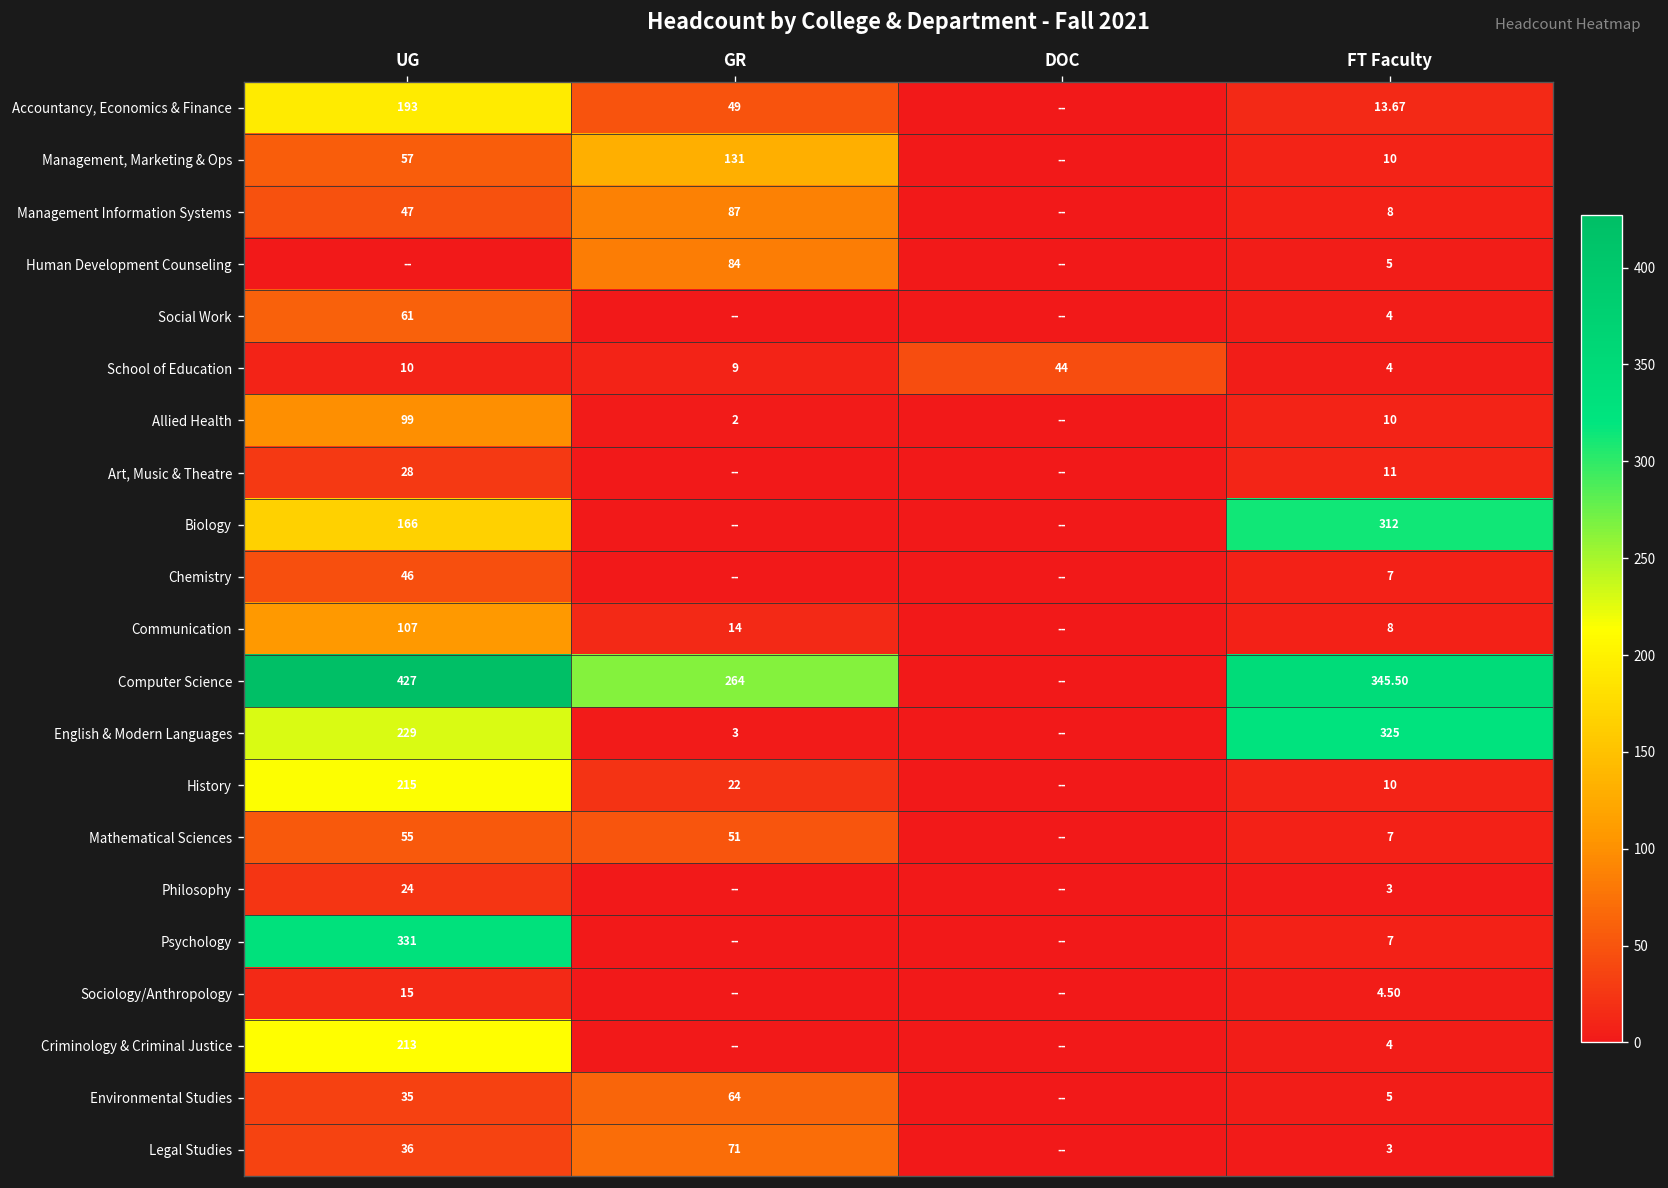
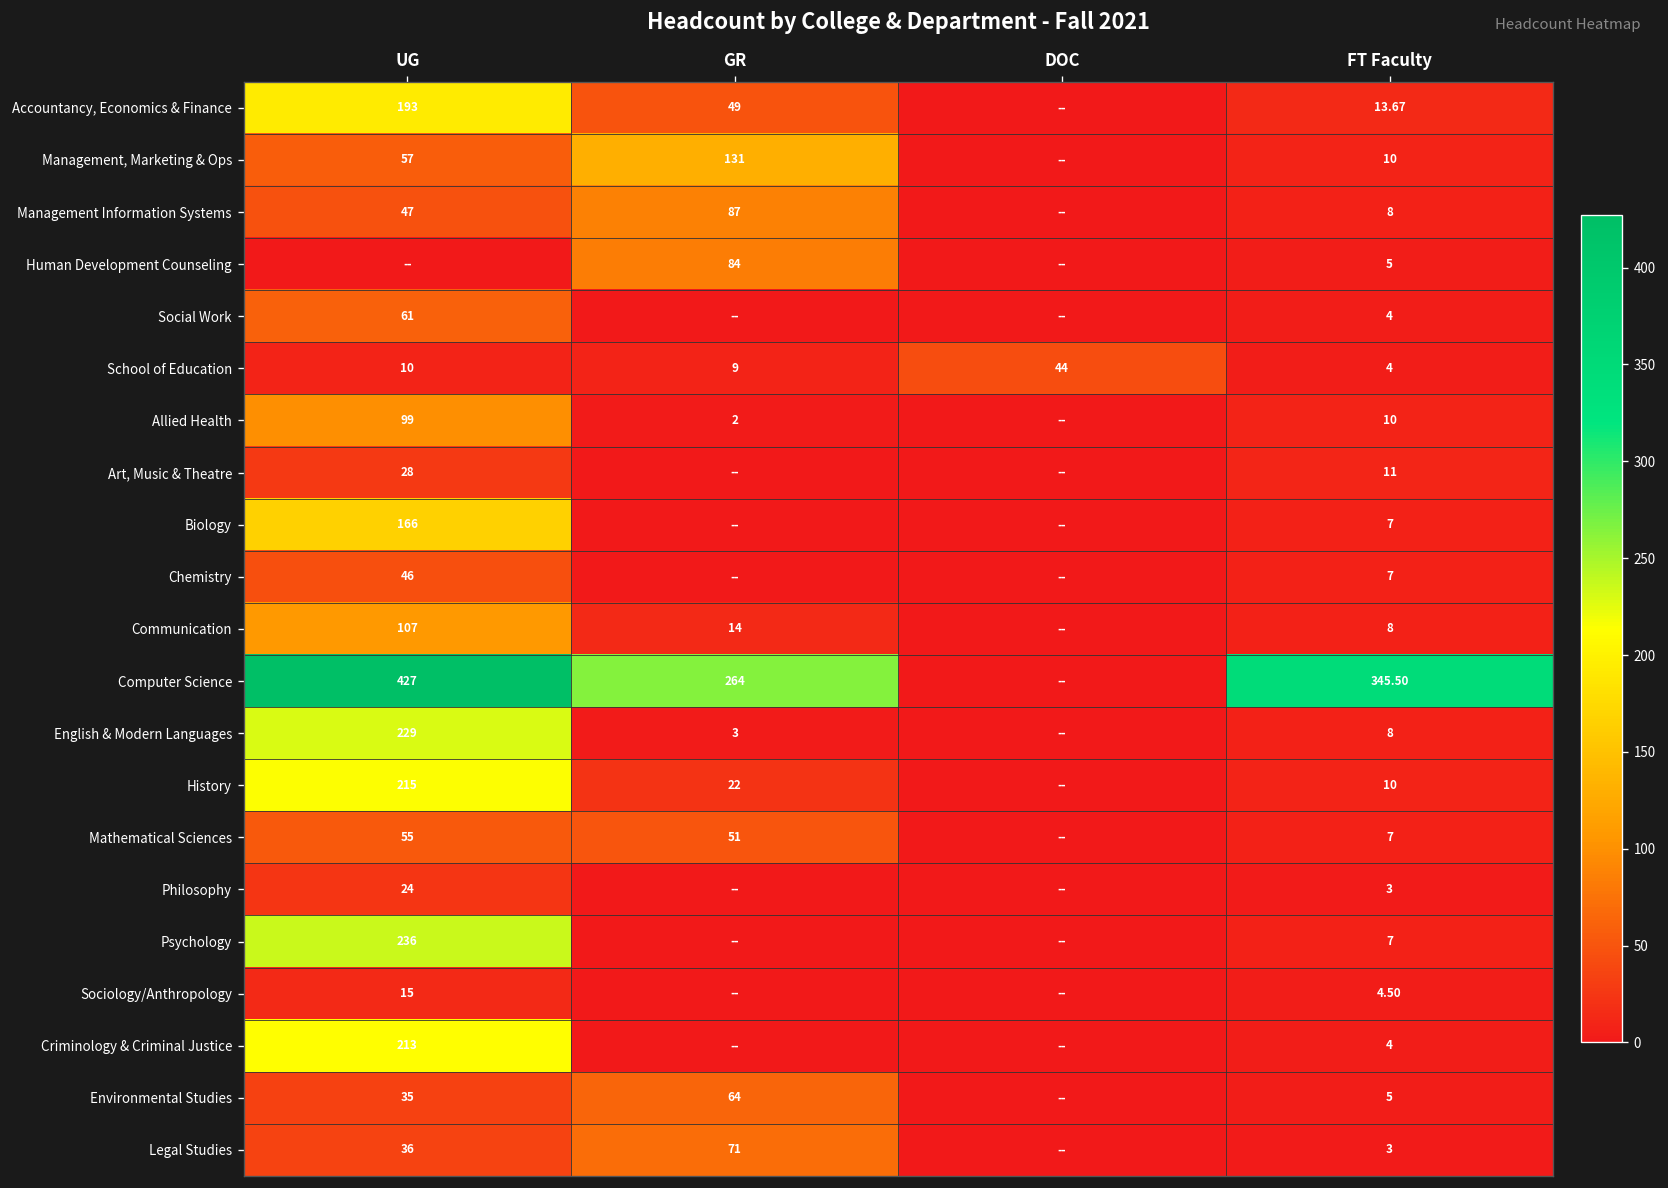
Biology, FT Faculty: 312 -> 7
English & Modern Languages, FT Faculty: 325 -> 8
Psychology, UG: 331 -> 236
